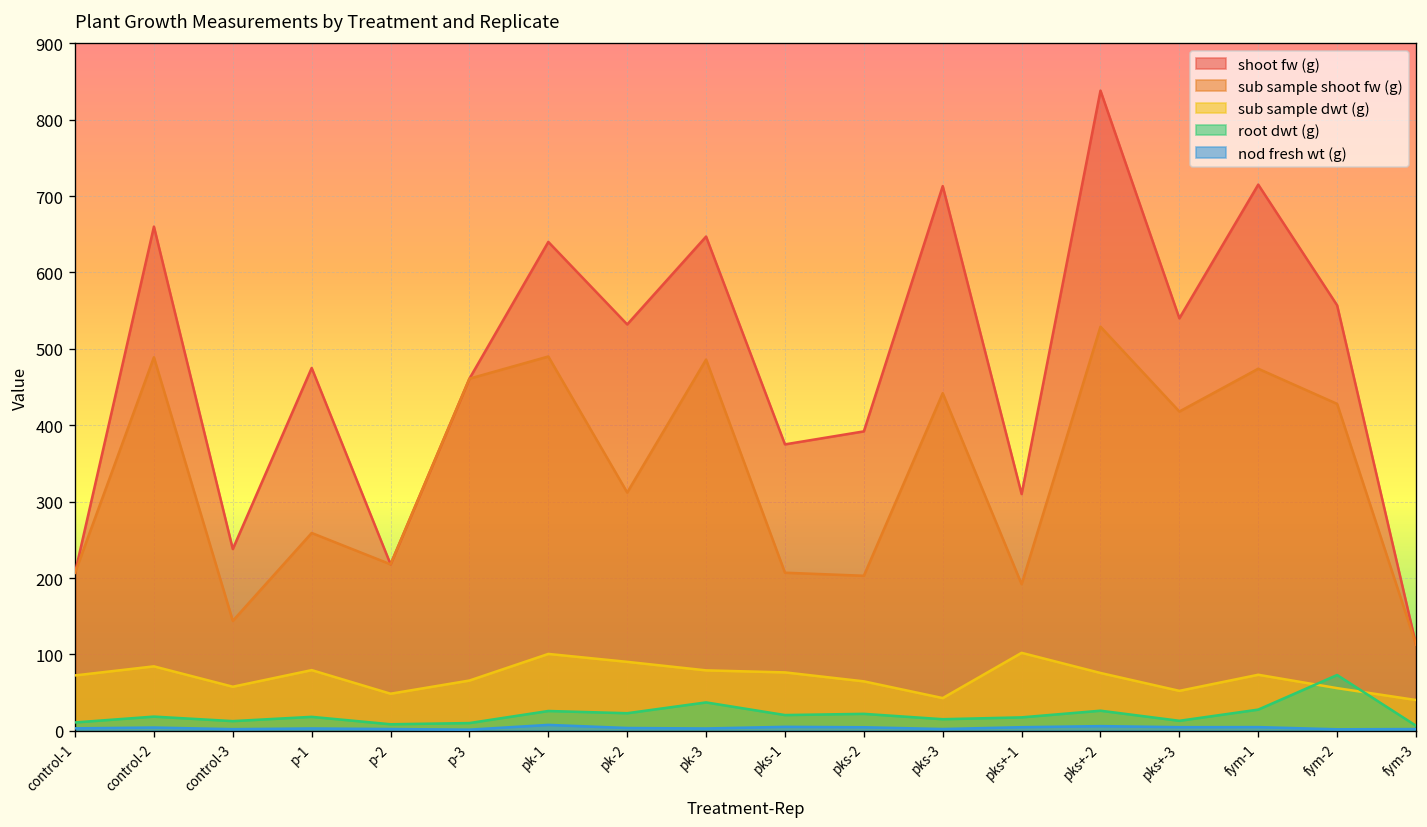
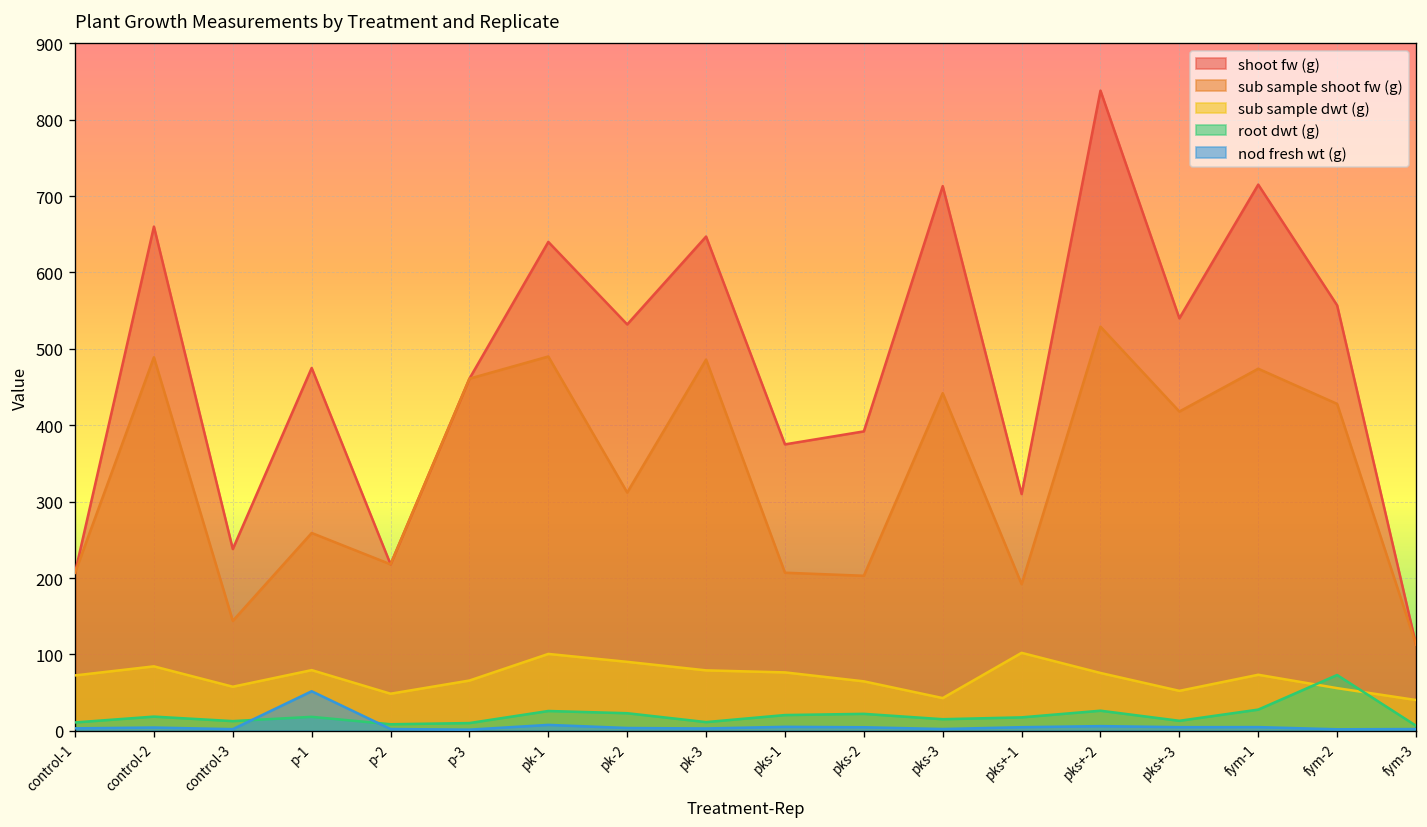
nod fresh wt (g), p-1: 0 -> 50
root dwt (g), pk-3: 40 -> 10
